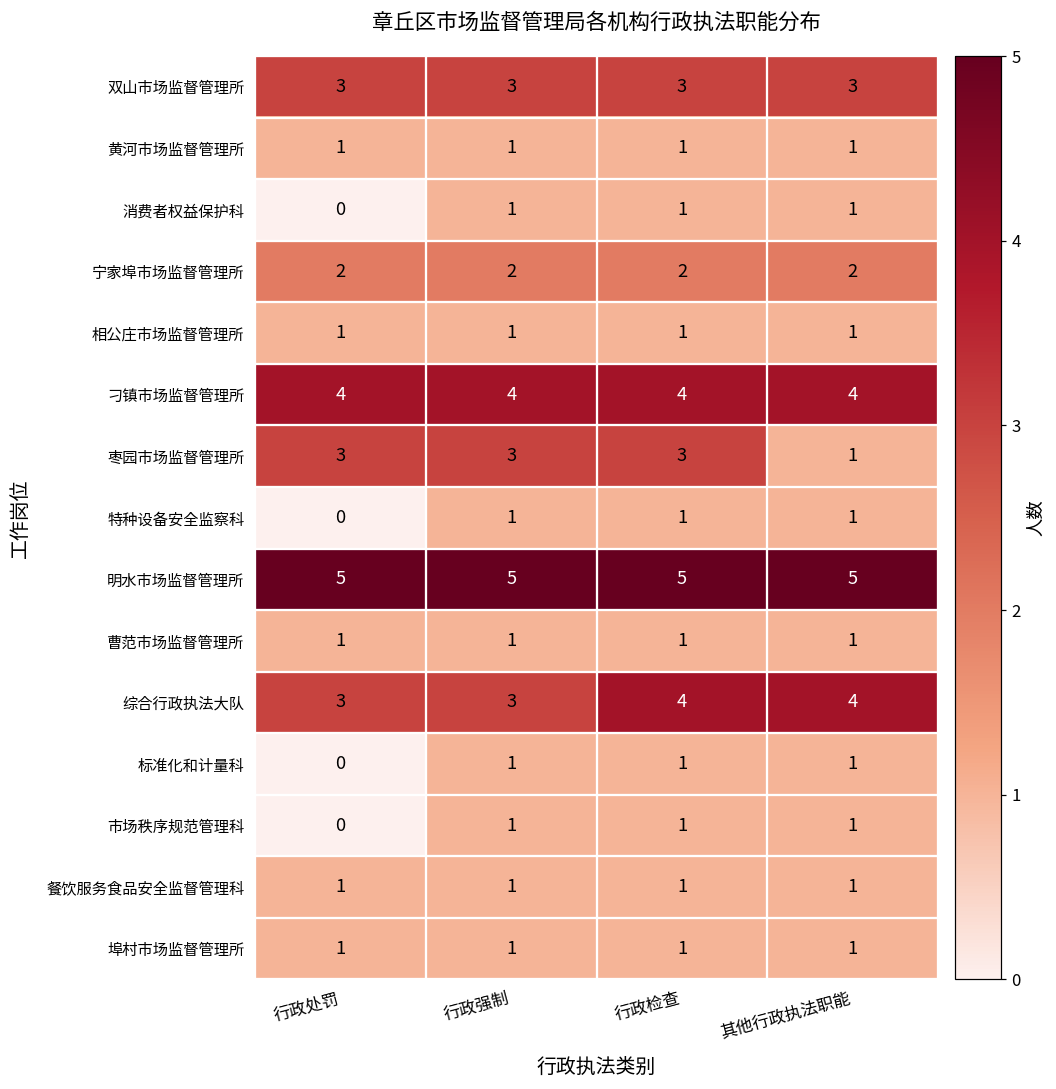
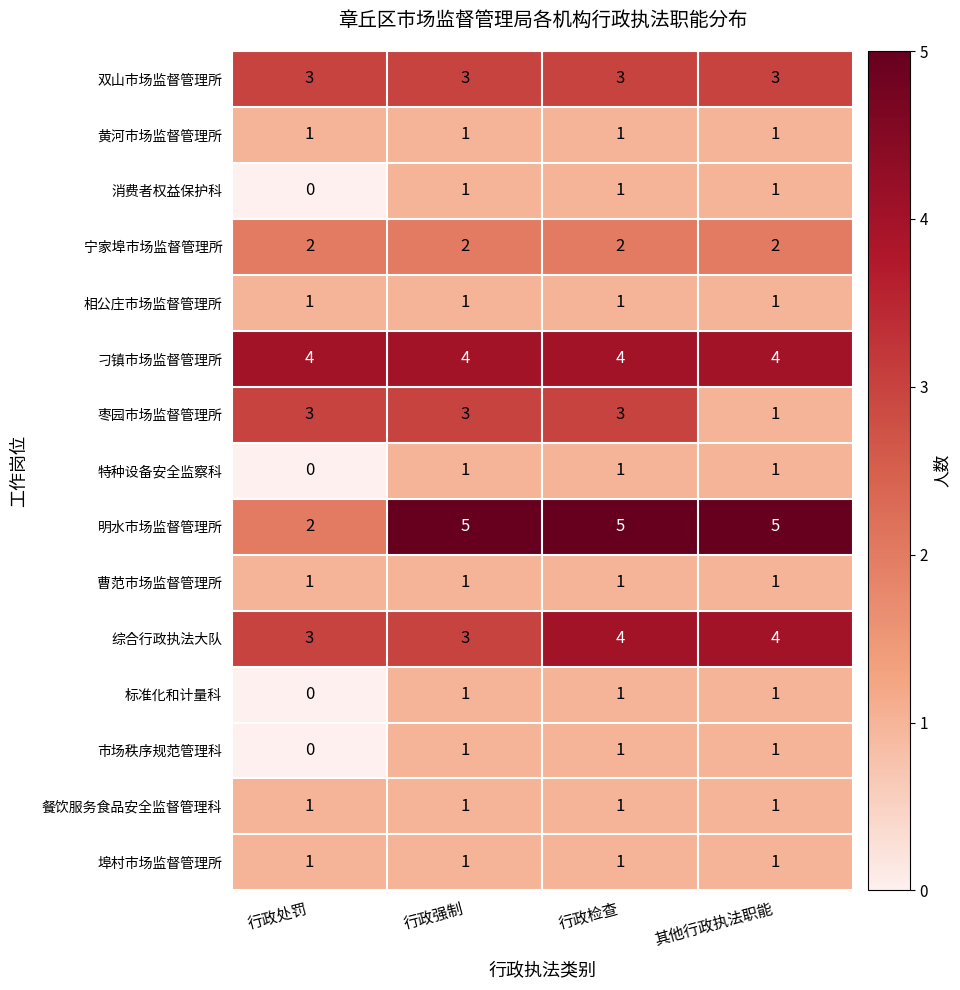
明水市场监督管理所, 行政处罚: 5 -> 2
